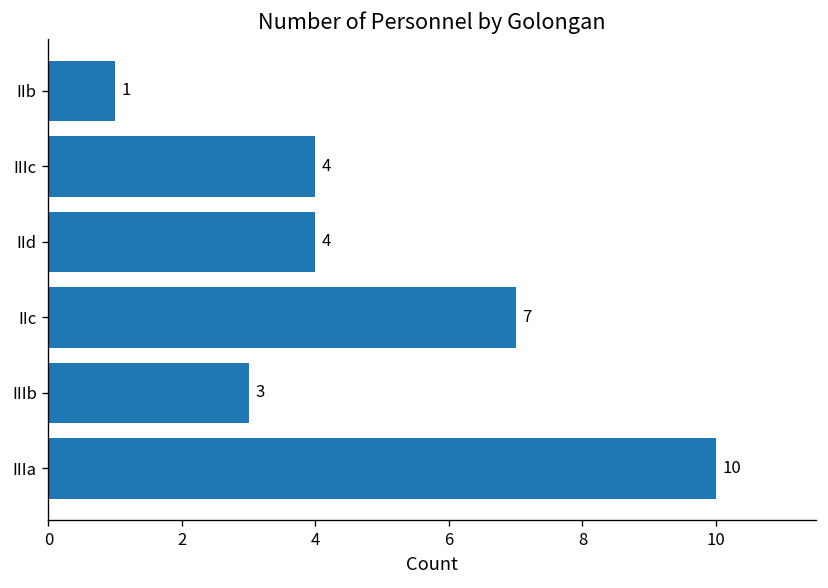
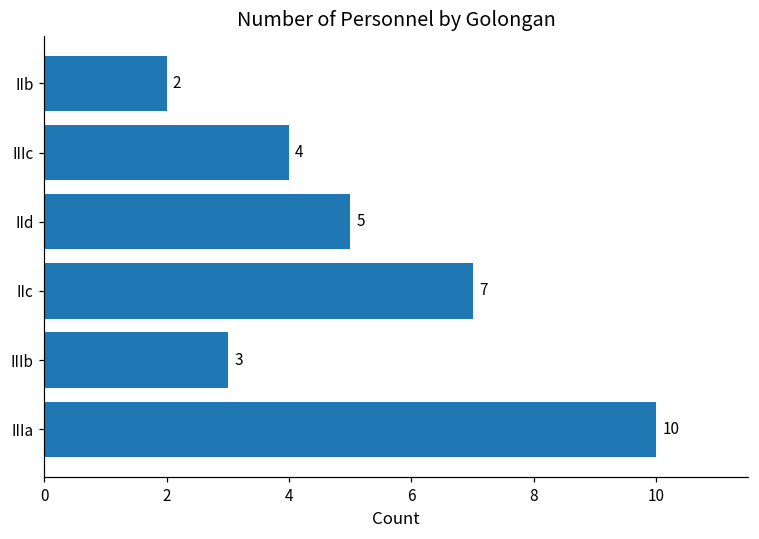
IIb: 1 -> 2
IId: 4 -> 5
